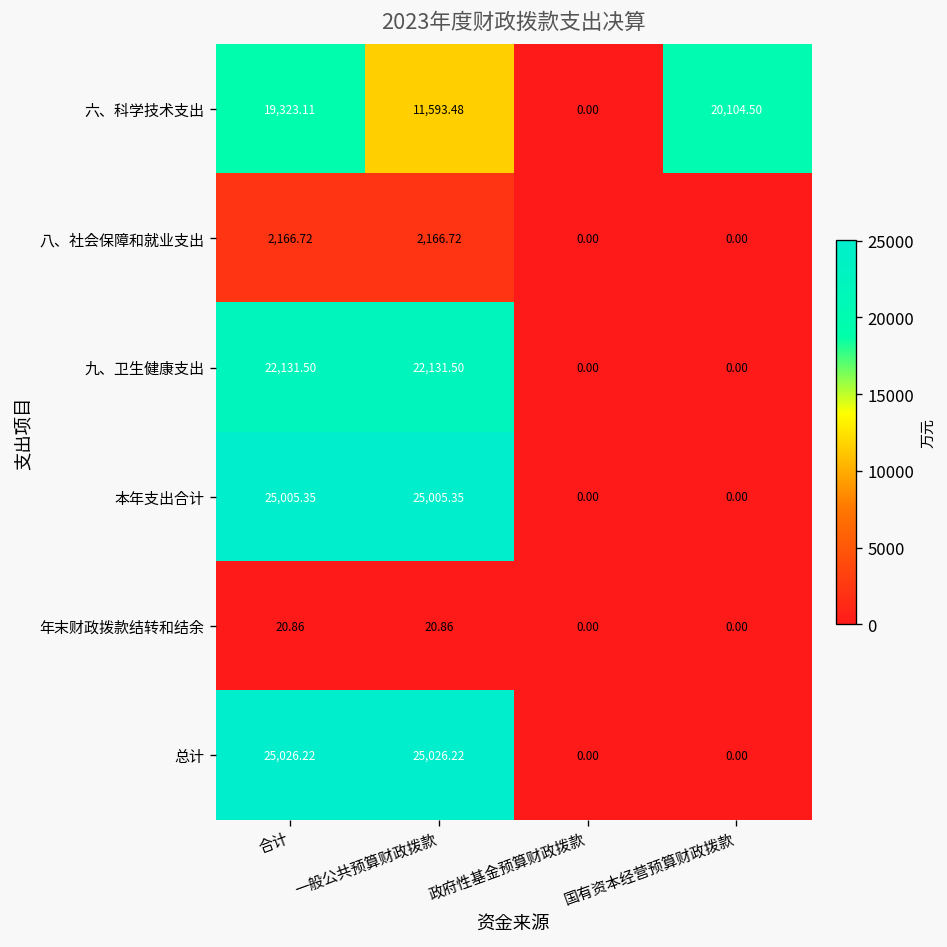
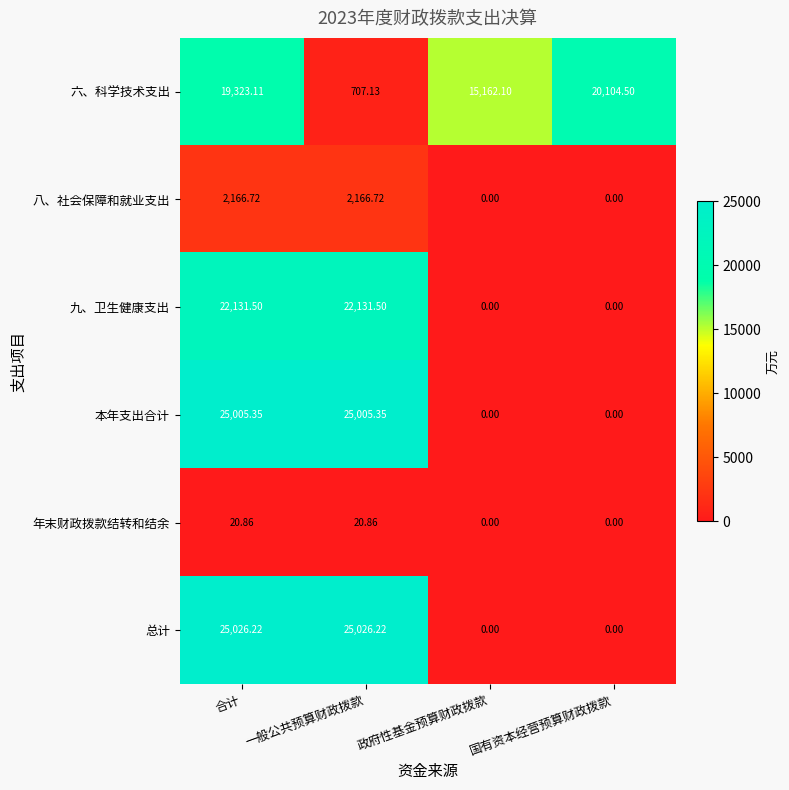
六、科学技术支出, 一般公共预算财政拨款: 11,593.48 -> 707.13
六、科学技术支出, 政府性基金预算财政拨款: 0.00 -> 15,162.10
